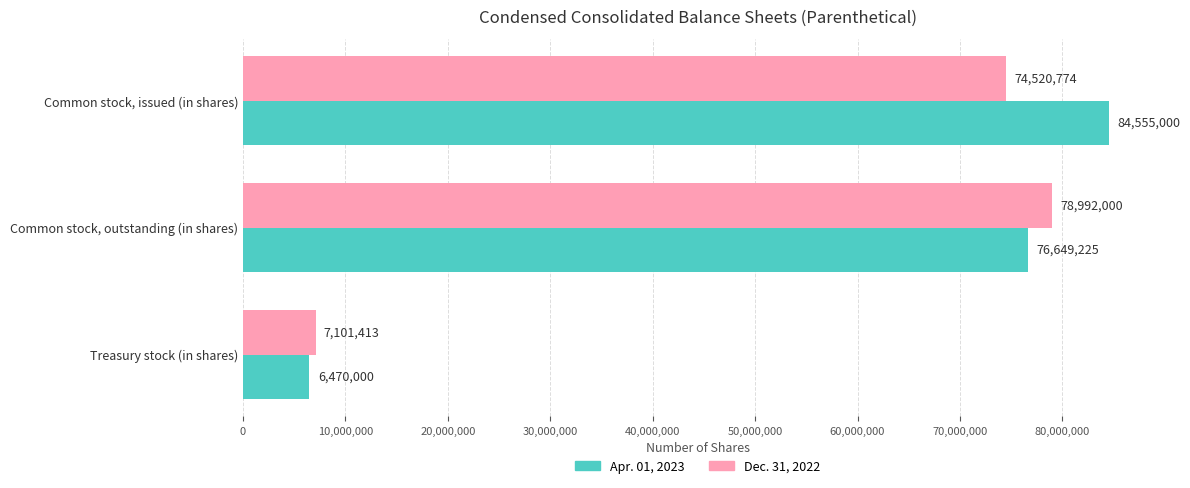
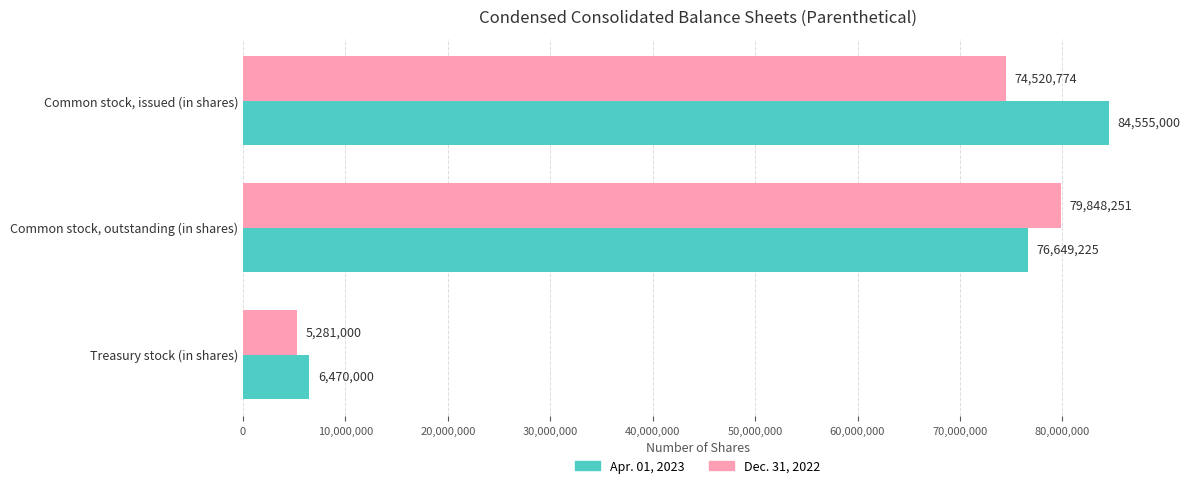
Dec. 31, 2022, Common stock, outstanding (in shares): 78,992,000 -> 79,848,251
Dec. 31, 2022, Treasury stock (in shares): 7,101,413 -> 5,281,000
